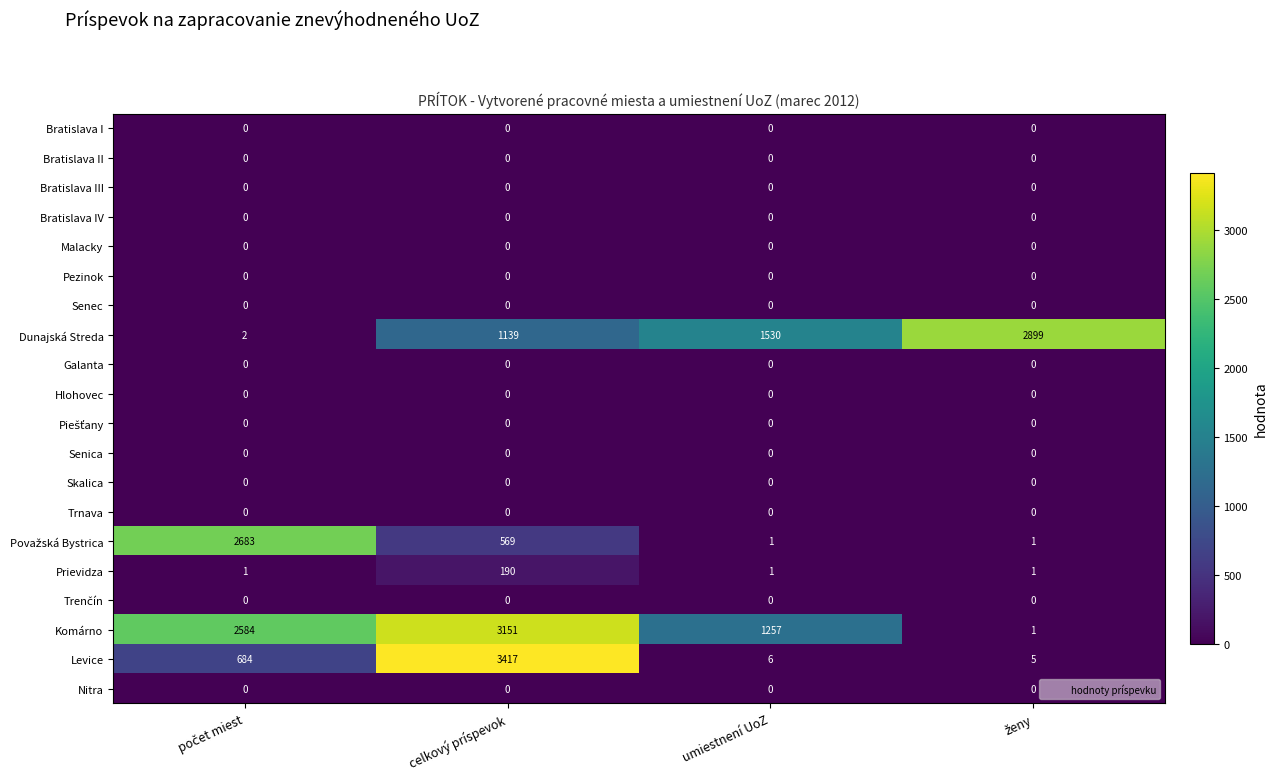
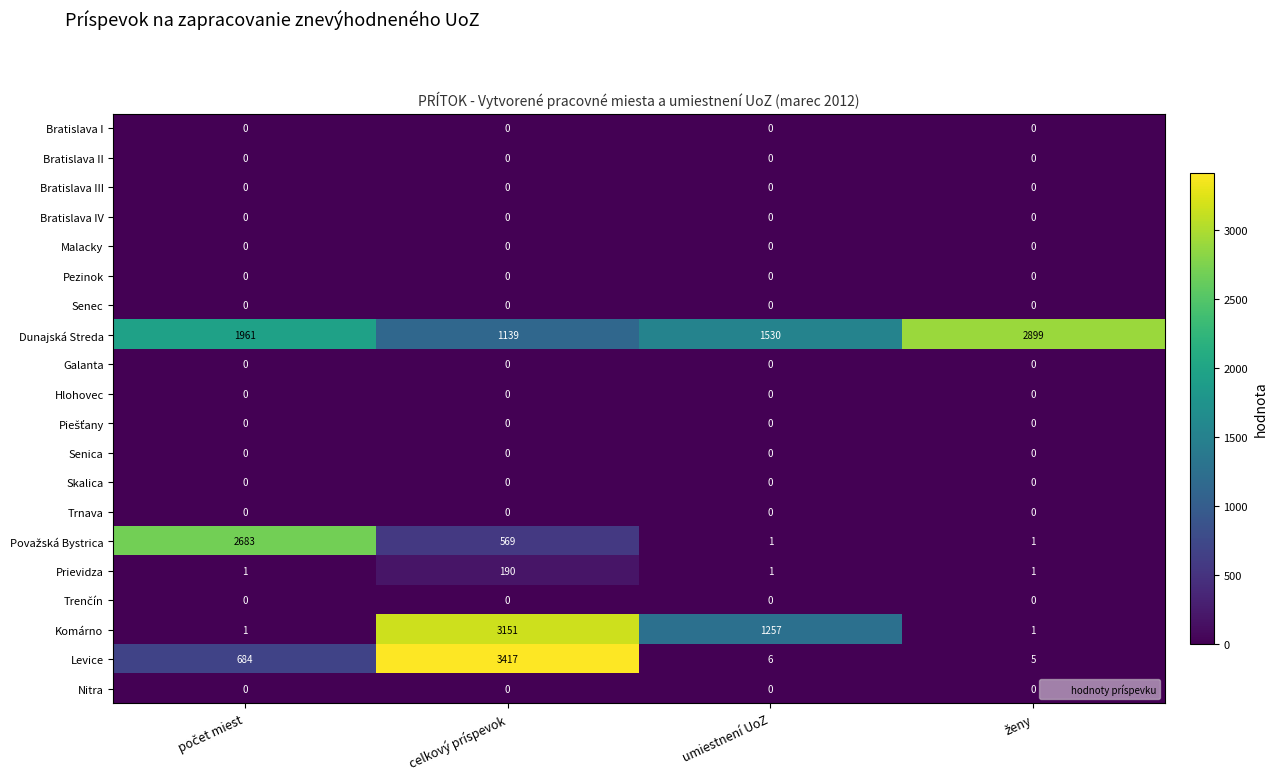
Dunajská Streda, počet miest: 2 -> 1961
Komárno, počet miest: 2584 -> 1
